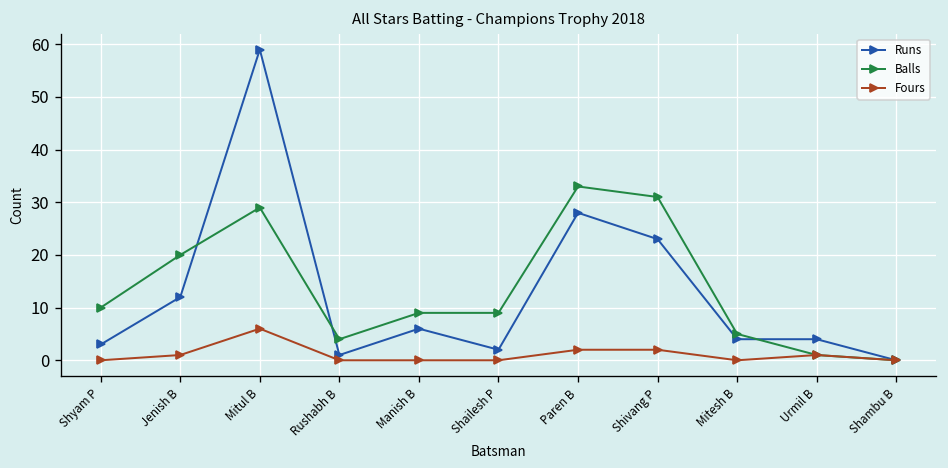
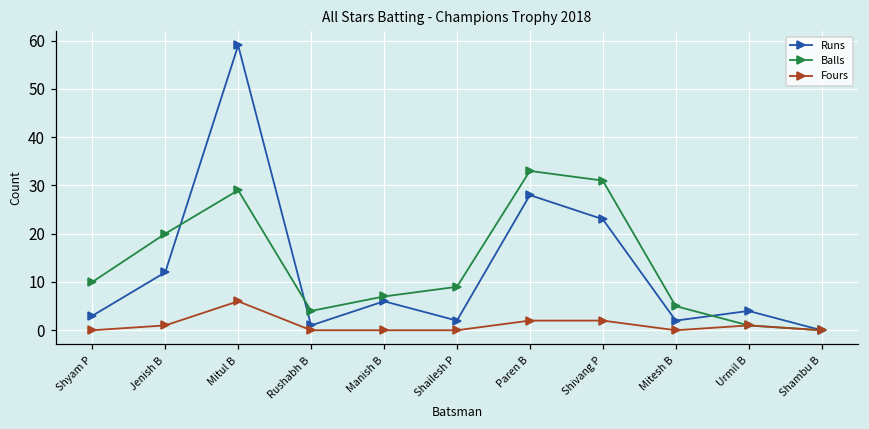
Balls, Manish B: 9 -> 7
Runs, Mitesh B: 4 -> 2
